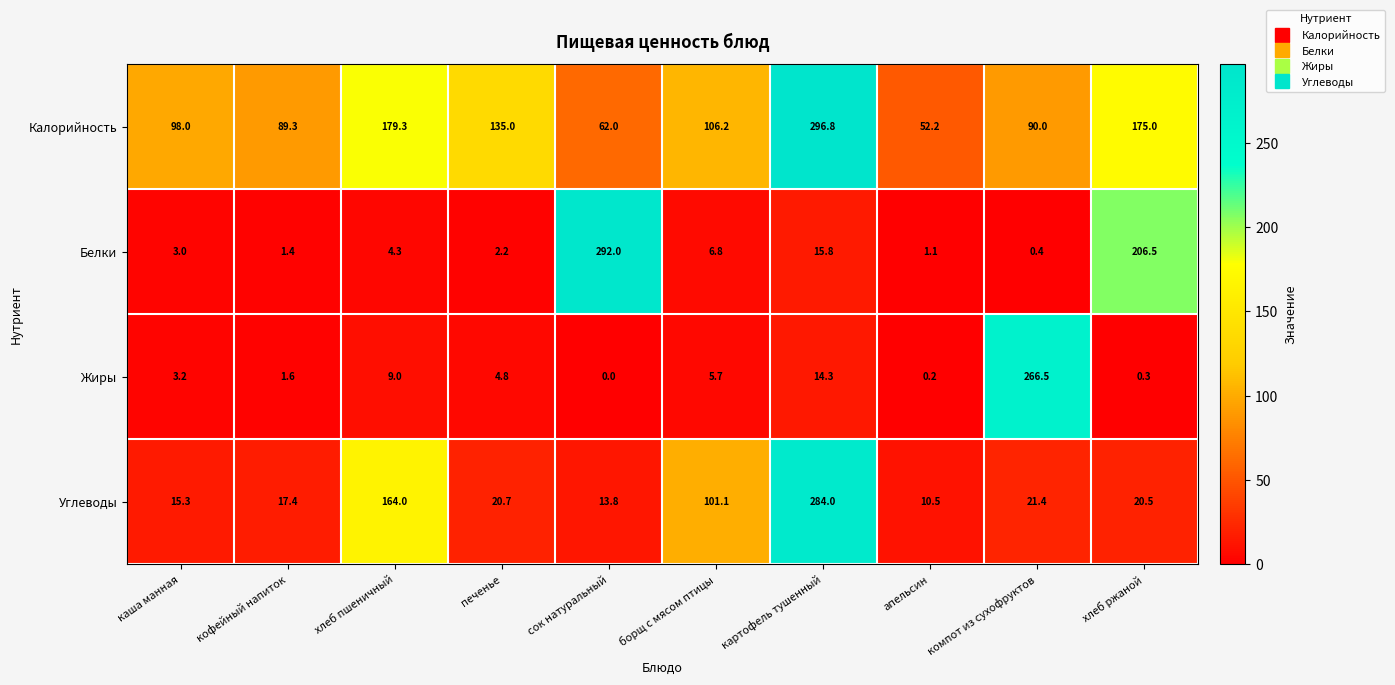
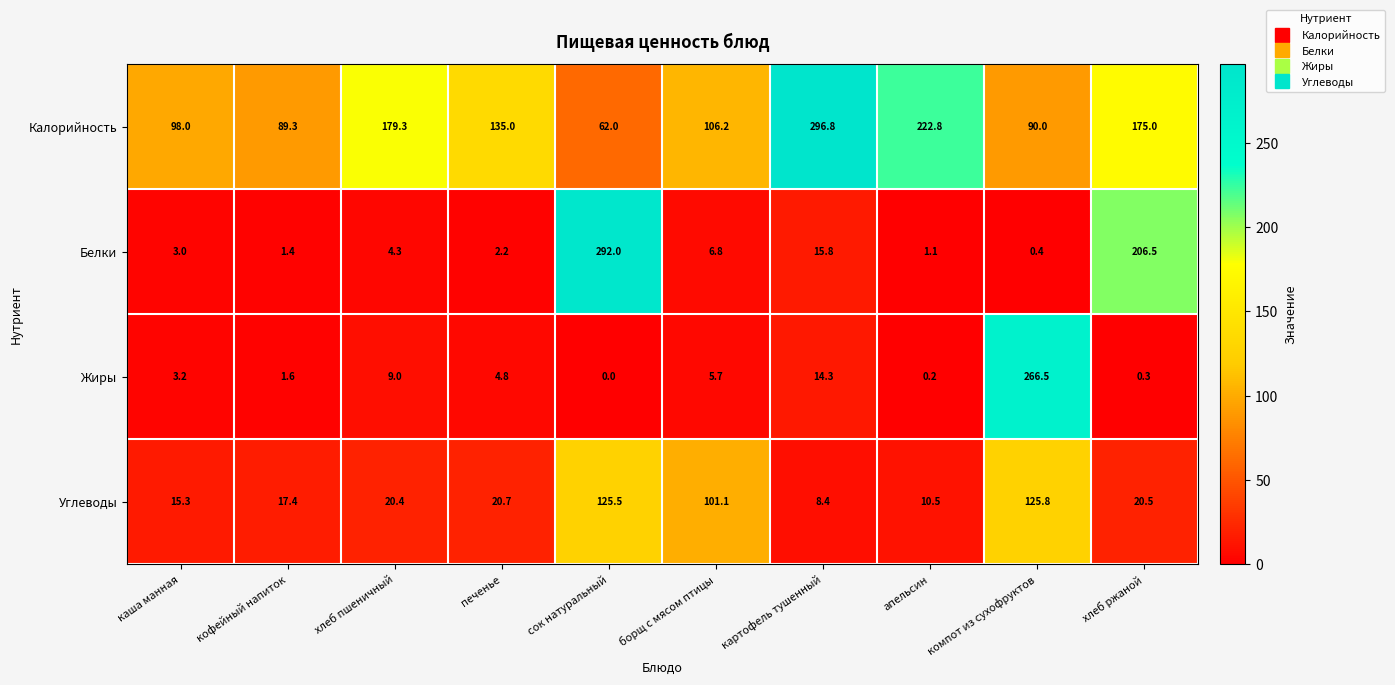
Калорийность, апельсин: 52.2 -> 222.8
Углеводы, хлеб пшеничный: 164.0 -> 20.4
Углеводы, сок натуральный: 13.8 -> 125.5
Углеводы, картофель тушенный: 284.0 -> 8.4
Углеводы, компот из сухофруктов: 21.4 -> 125.8
